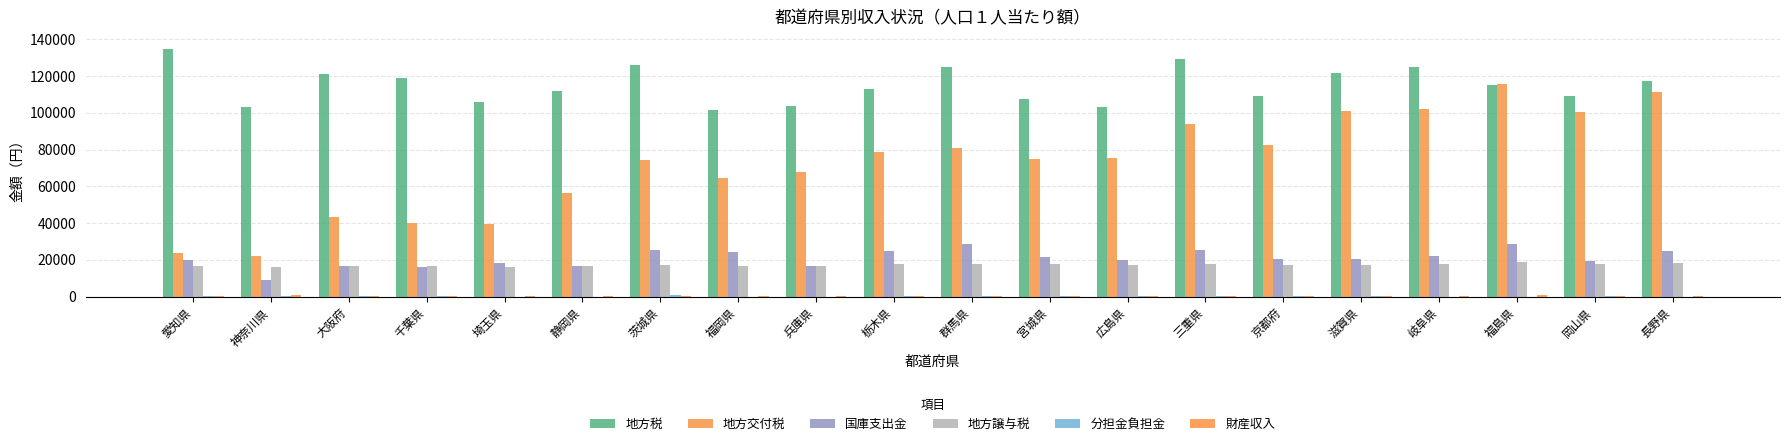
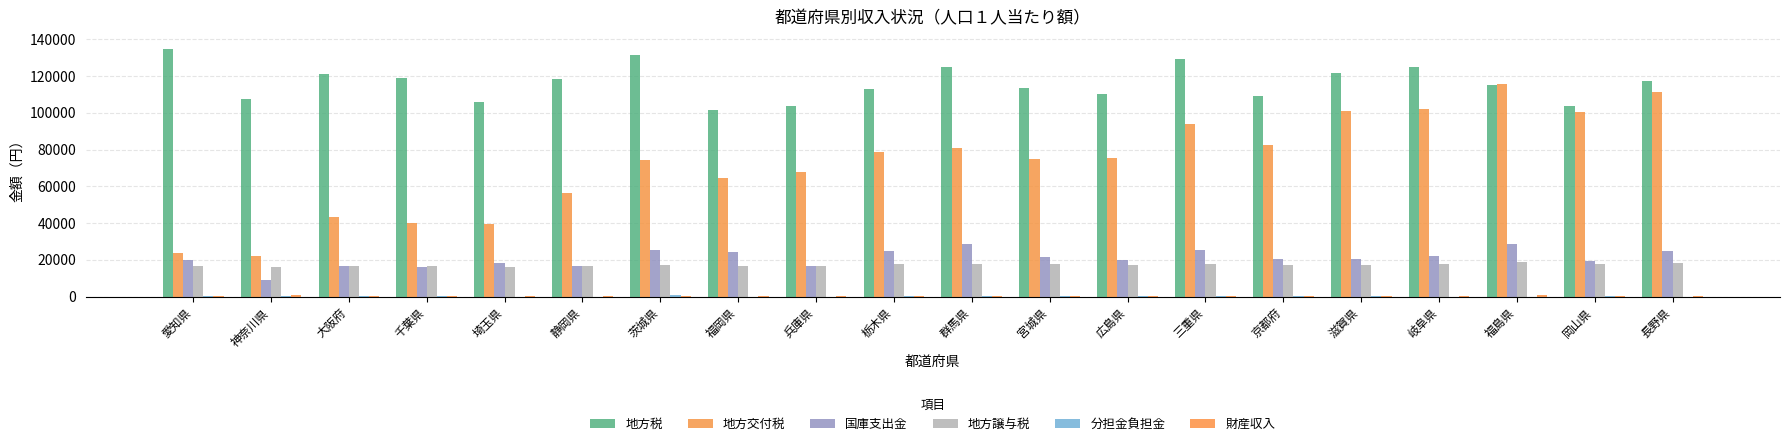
地方税, 神奈川県: 103000 -> 108000
地方税, 静岡県: 112000 -> 118000
地方税, 茨城県: 126000 -> 132000
地方税, 宮城県: 107000 -> 114000
地方税, 広島県: 103000 -> 110000
地方税, 岡山県: 109000 -> 104000
